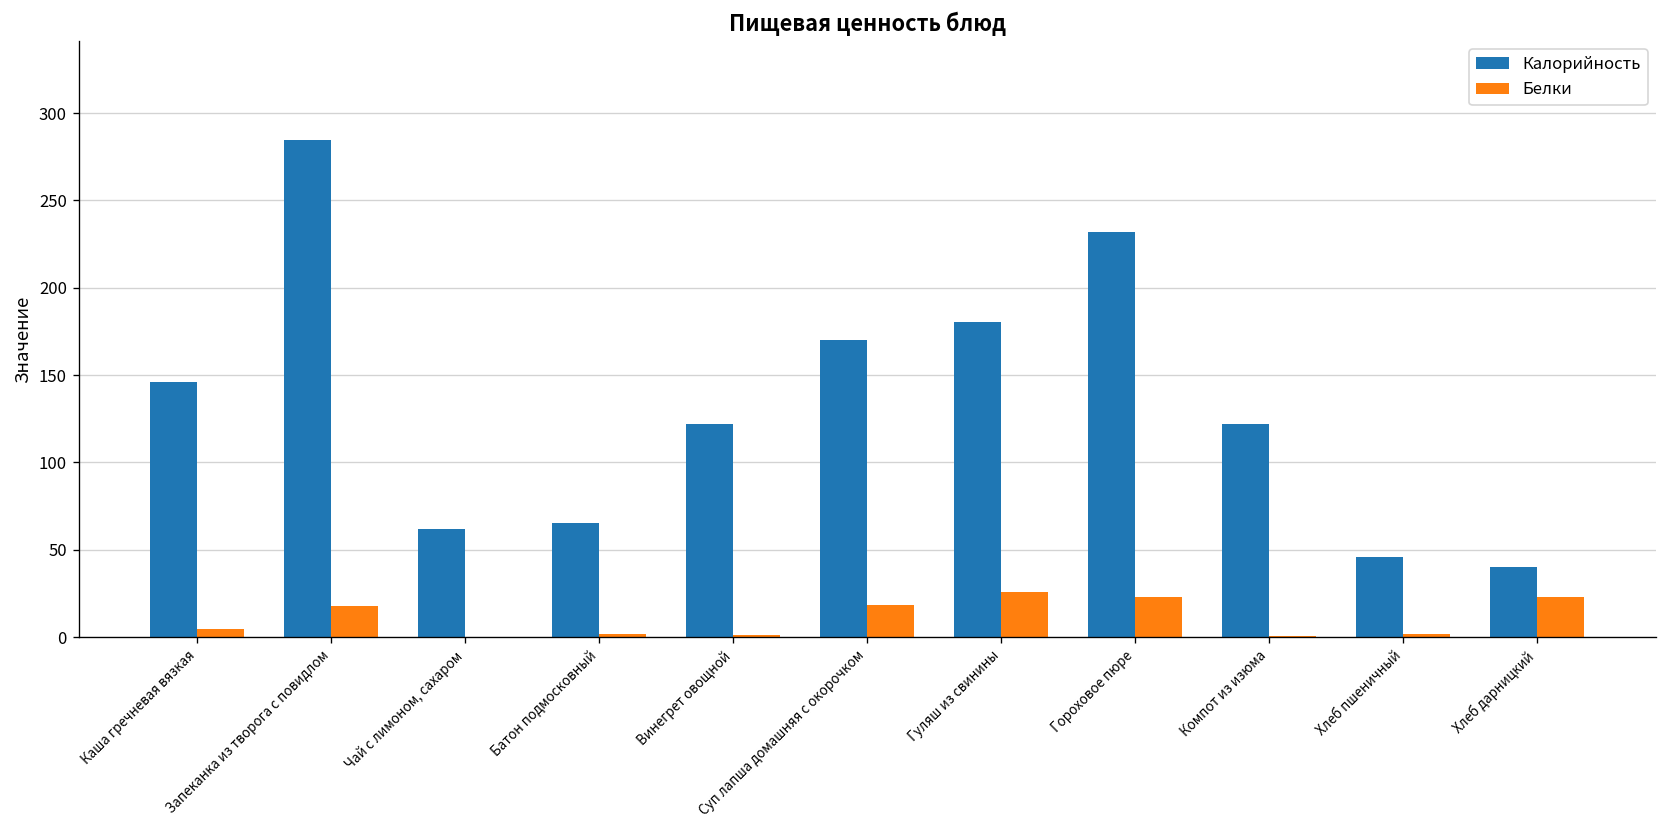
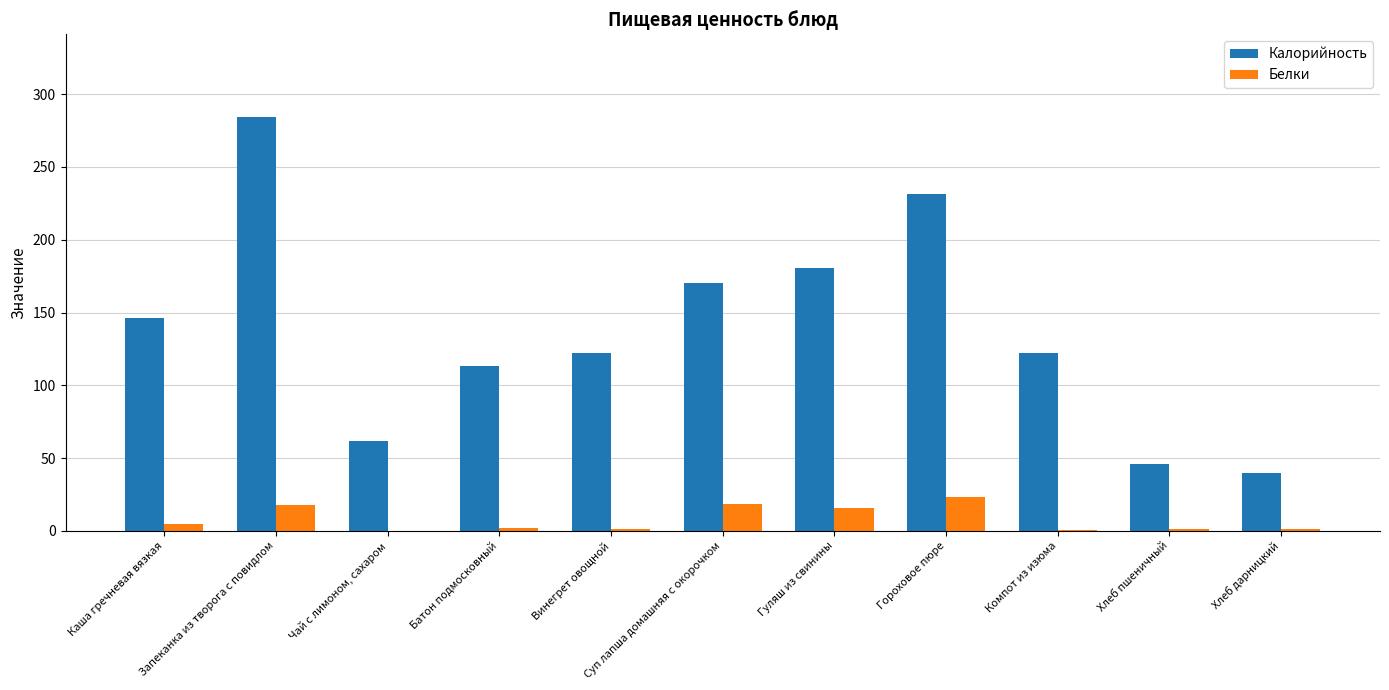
Калорийность, Батон подмосковный: 65 -> 113
Белки, Гуляш из свинины: 26 -> 16
Белки, Хлеб дарницкий: 23 -> 1
